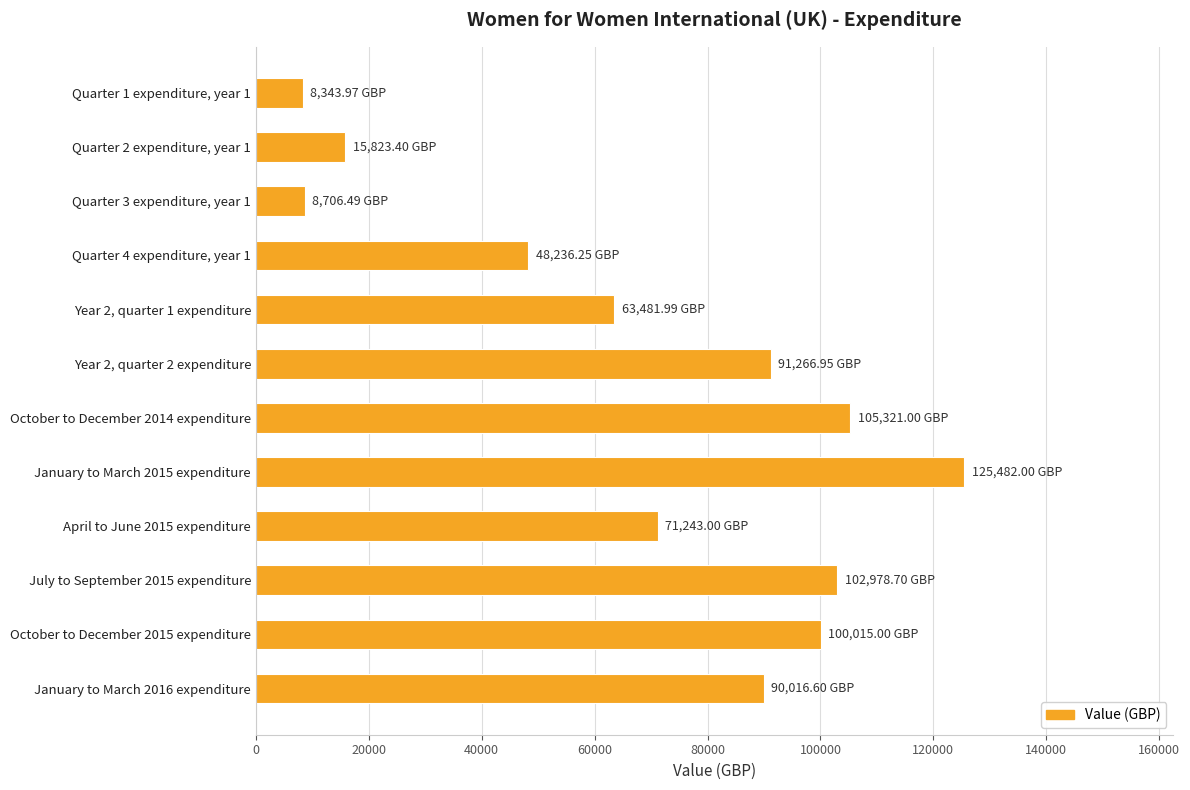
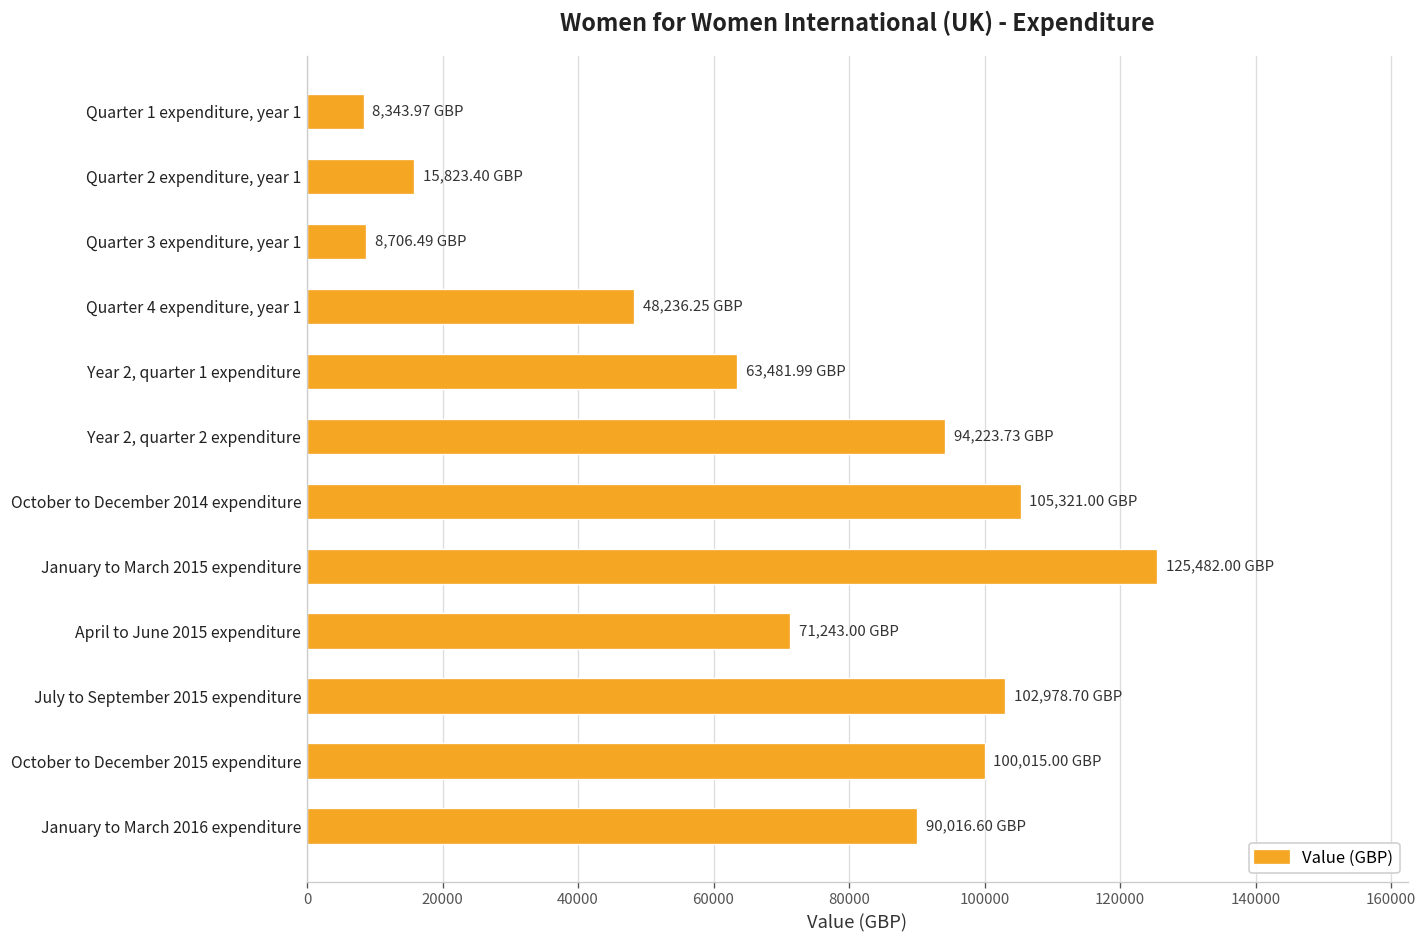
Year 2, quarter 2 expenditure: 91,266.95 -> 94,223.73
